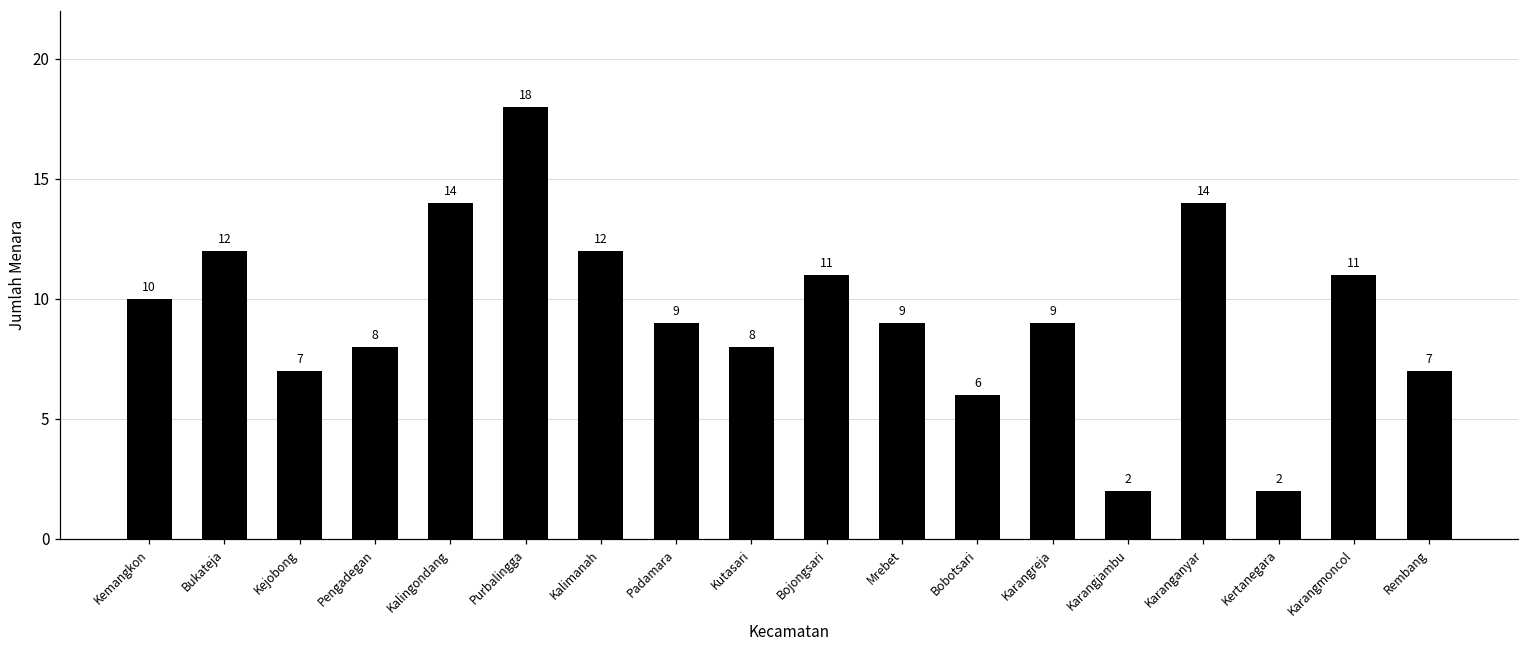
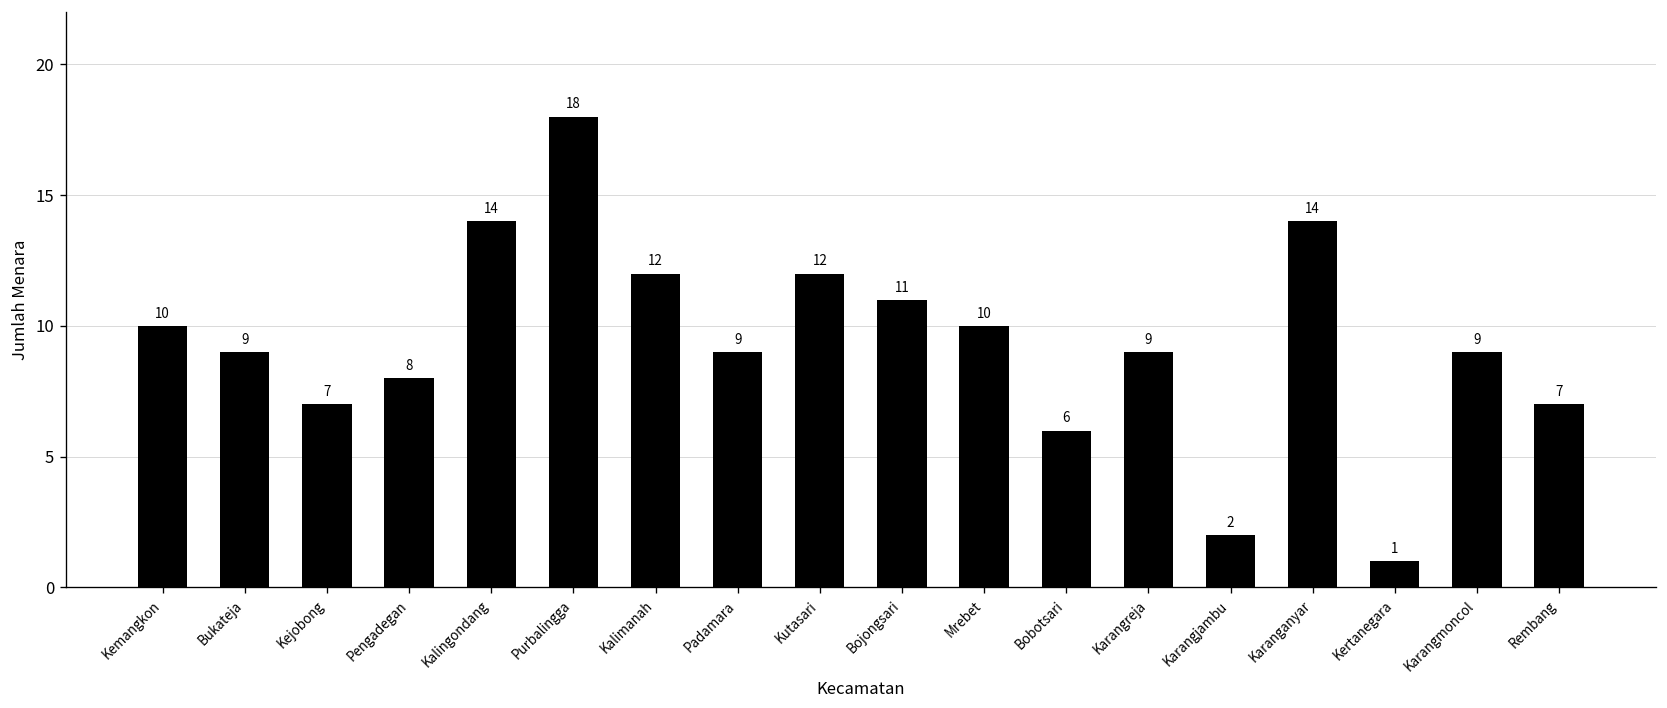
Bukateja: 12 -> 9
Kutasari: 8 -> 12
Mrebet: 9 -> 10
Kertanegara: 2 -> 1
Karangmoncol: 11 -> 9
